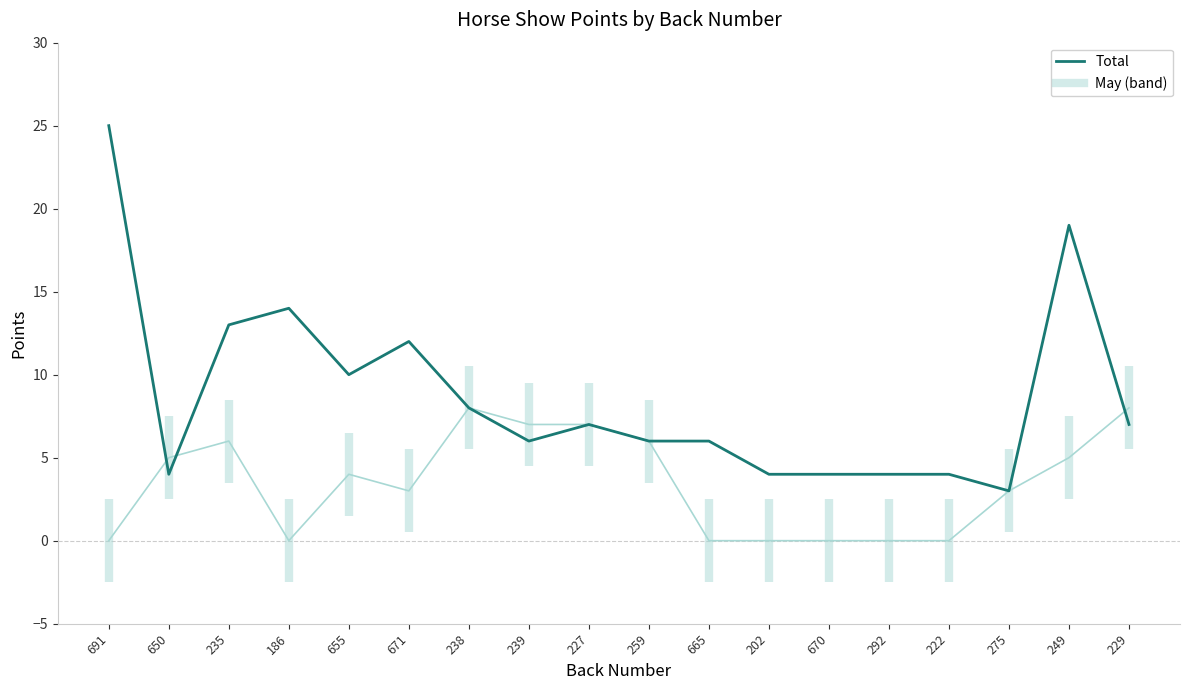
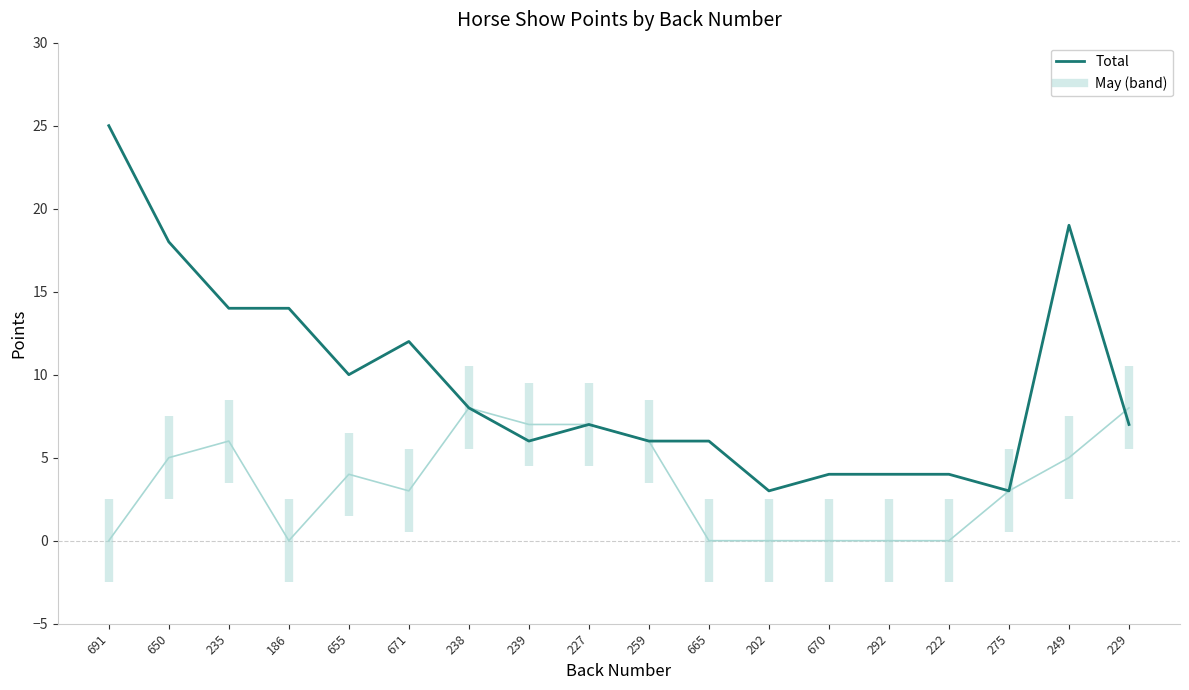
Total, 650: 4 -> 18
Total, 235: 13 -> 14
Total, 202: 4 -> 3
